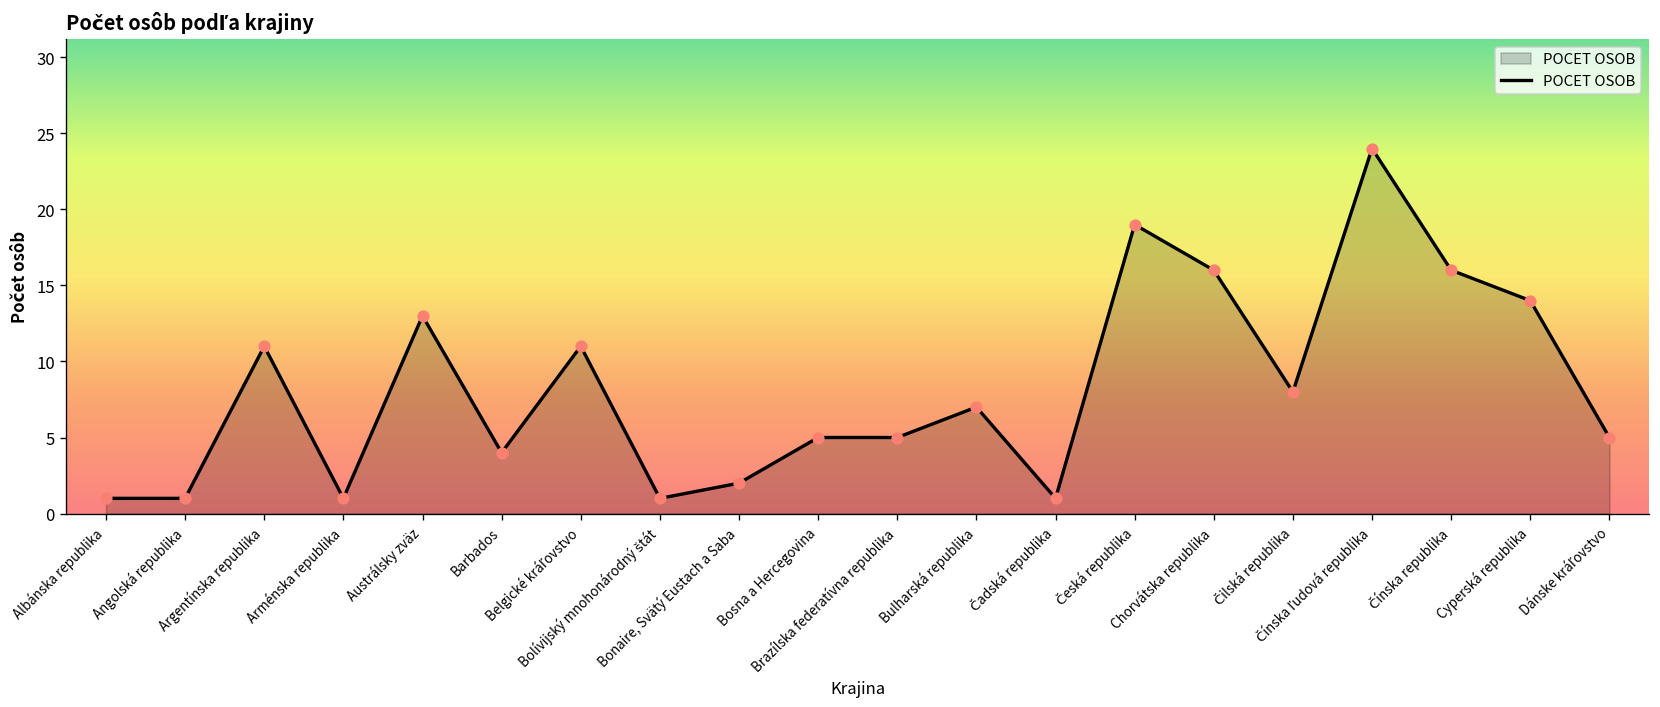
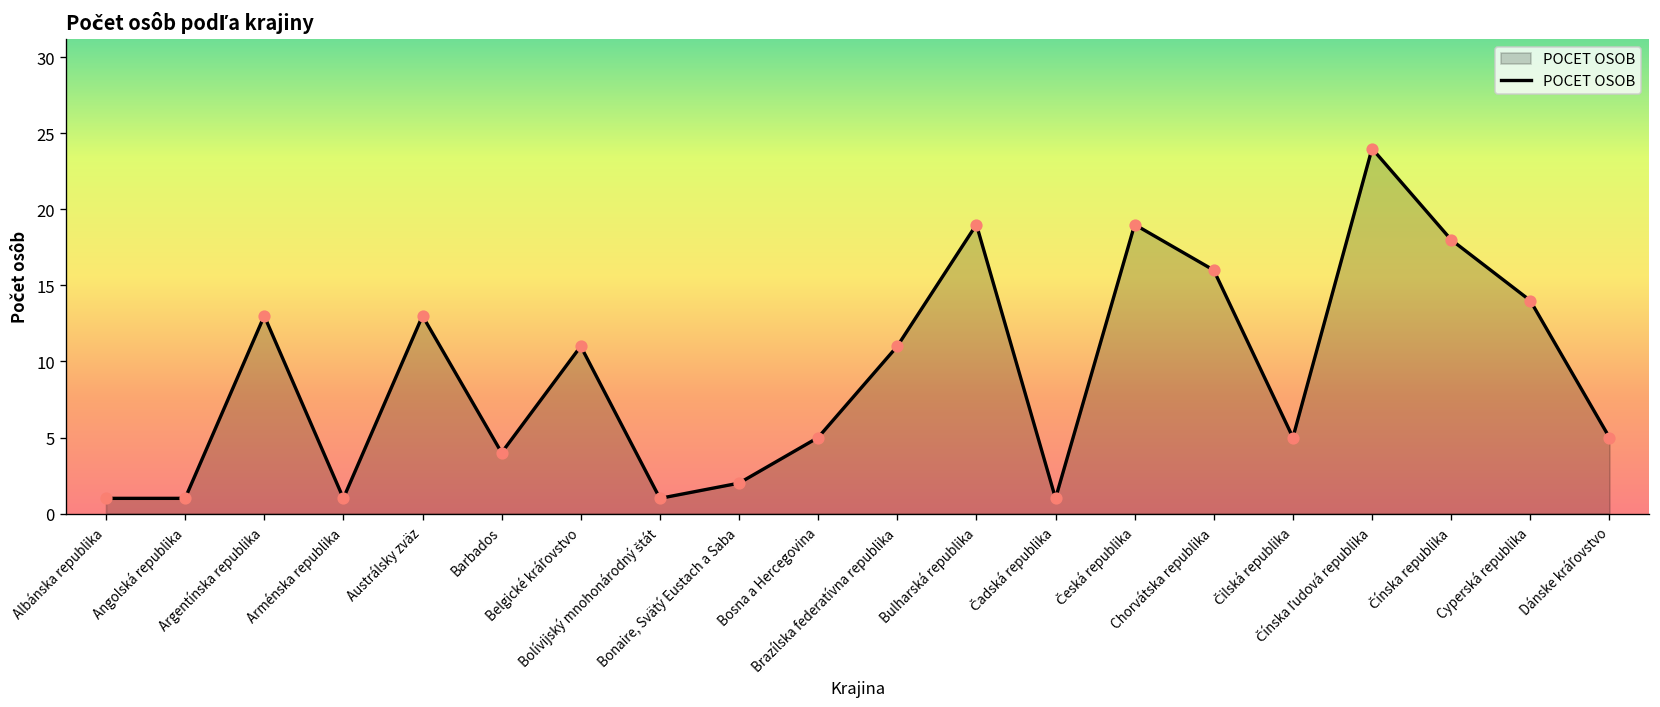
Argentínska republika: 11 -> 13
Brazílska federatívna republika: 5 -> 11
Bulharská republika: 7 -> 19
Čilská republika: 8 -> 5
Čínska republika: 16 -> 18
